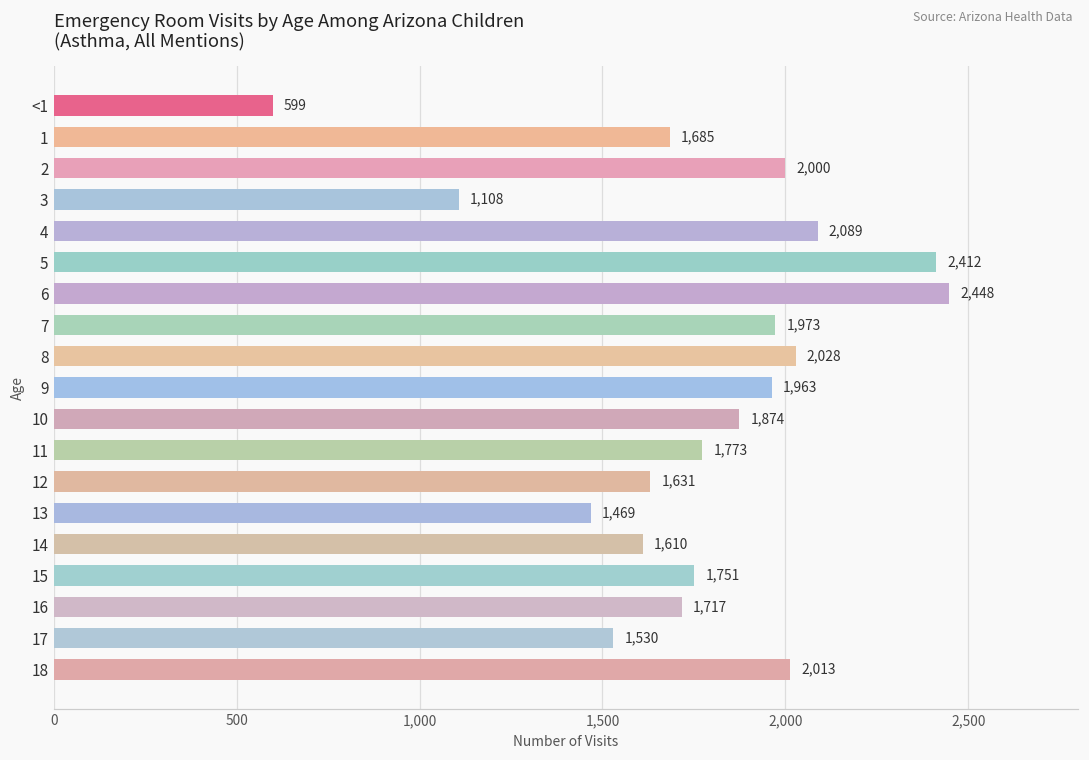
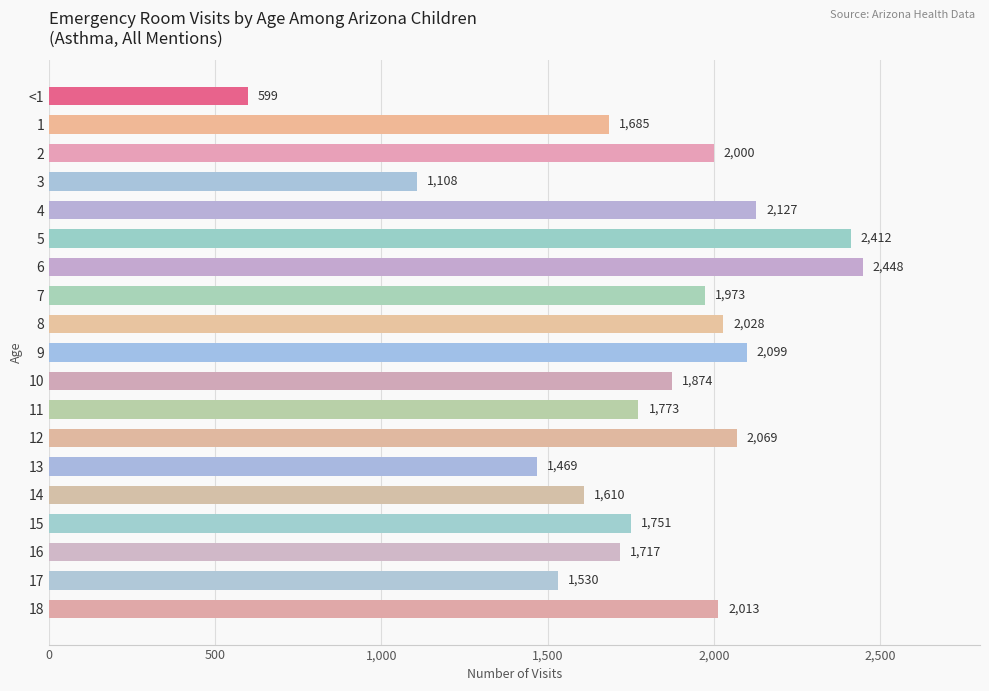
4: 2,089 -> 2,127
9: 1,963 -> 2,099
12: 1,631 -> 2,069
